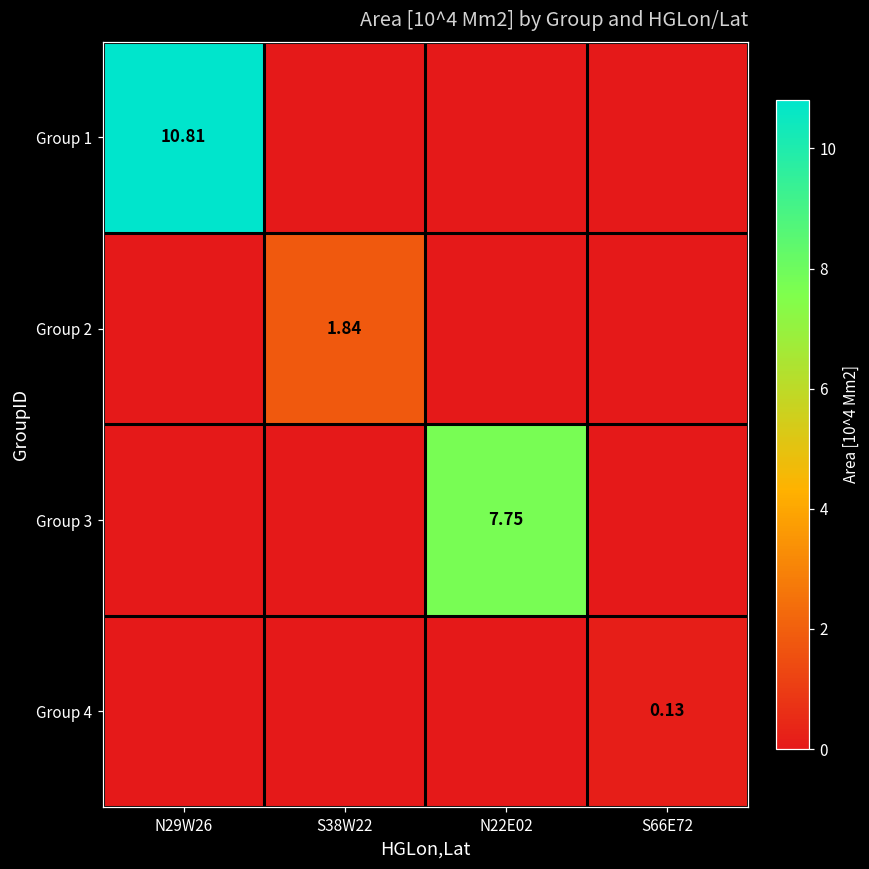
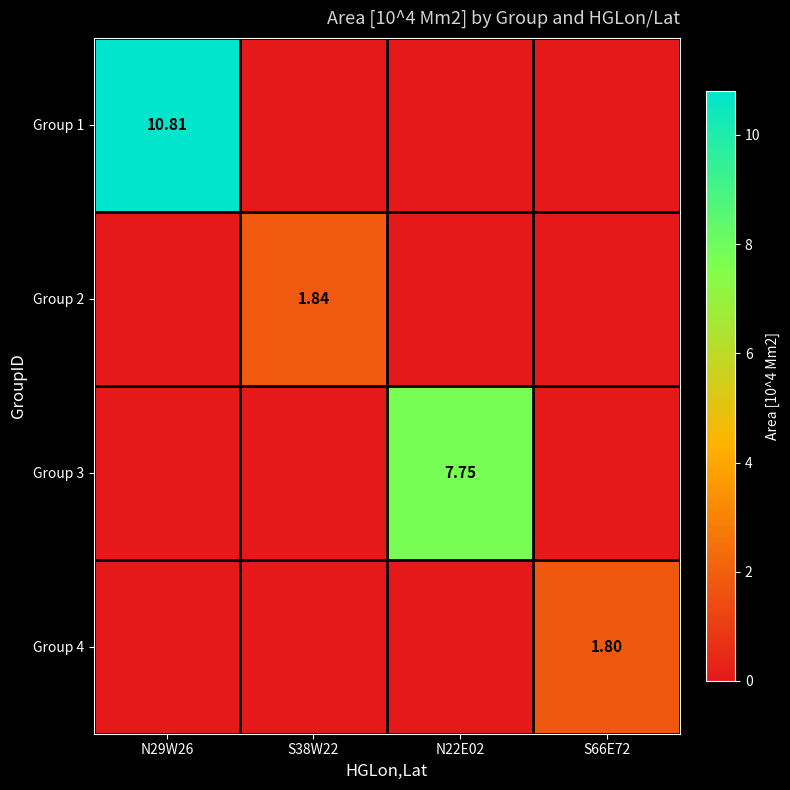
Group 4, S66E72: 0.13 -> 1.80
